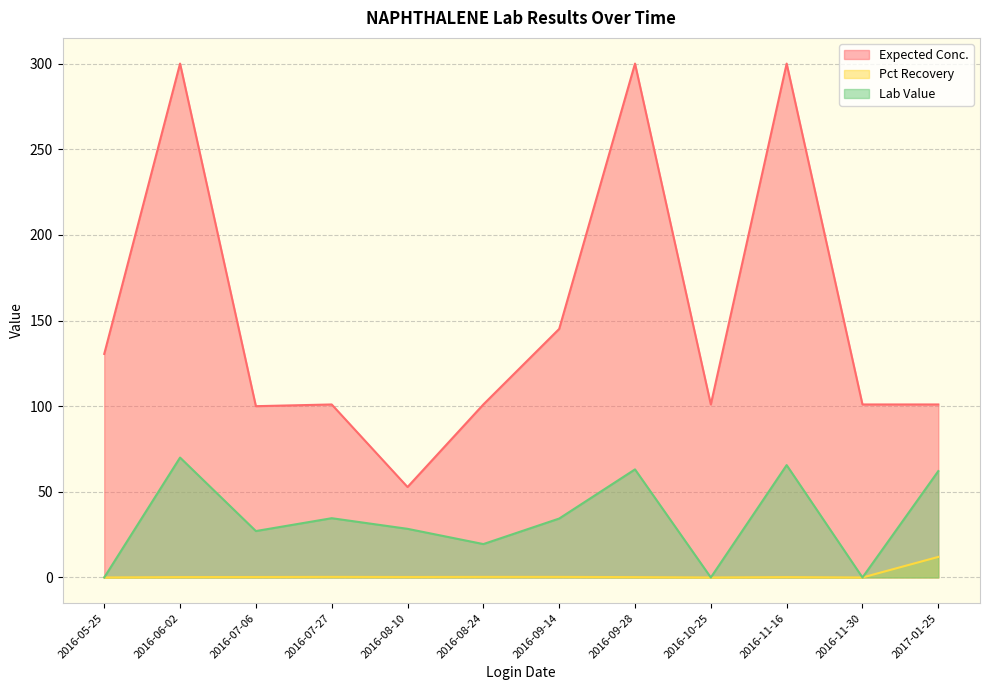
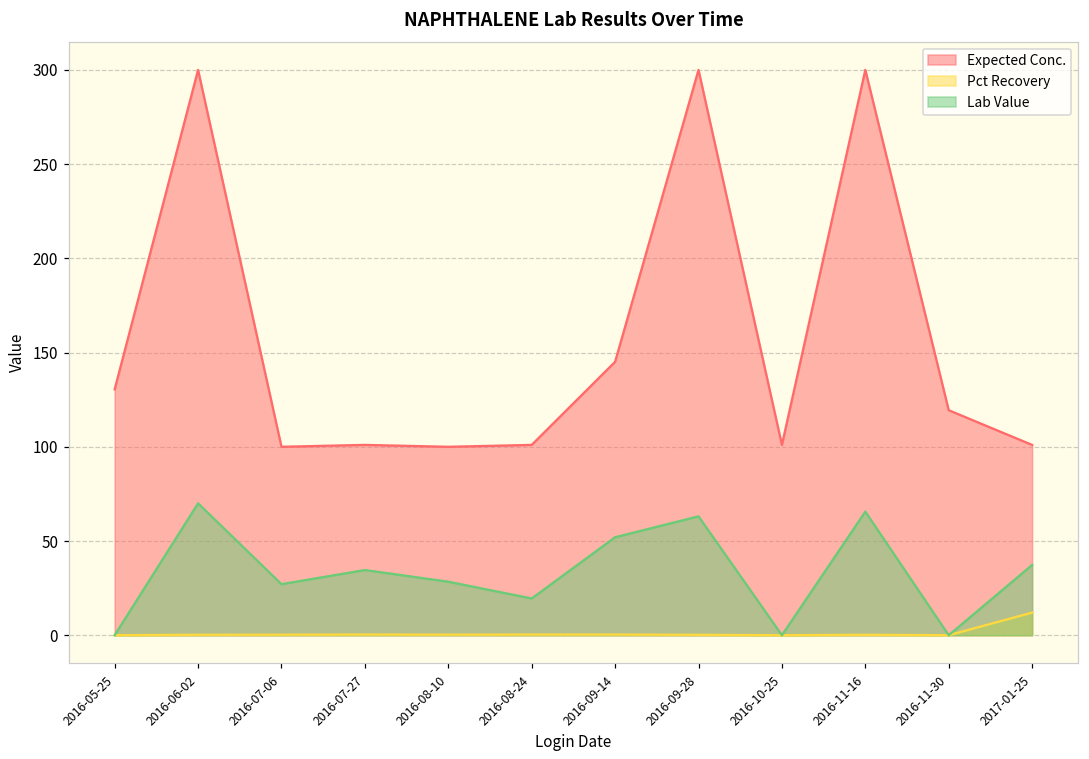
Expected Conc., 2016-08-10: 53 -> 100
Lab Value, 2016-09-14: 34 -> 52
Expected Conc., 2016-11-30: 101 -> 119
Lab Value, 2017-01-25: 62 -> 37
